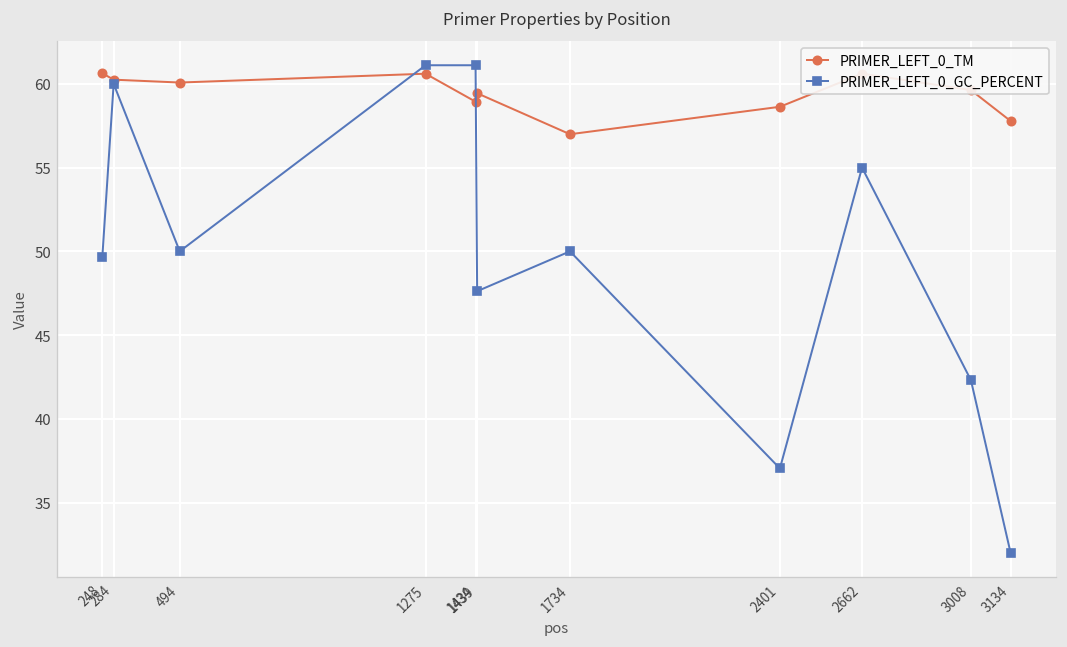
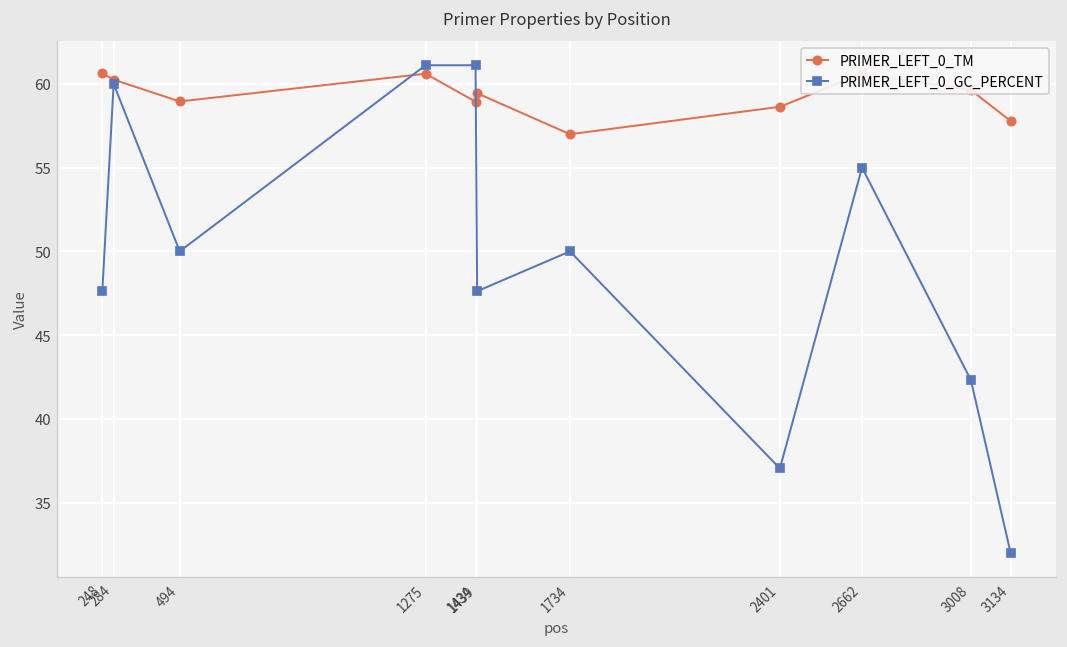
PRIMER_LEFT_0_GC_PERCENT, 248: 49.6 -> 47.6
PRIMER_LEFT_0_TM, 494: 60.1 -> 58.9
